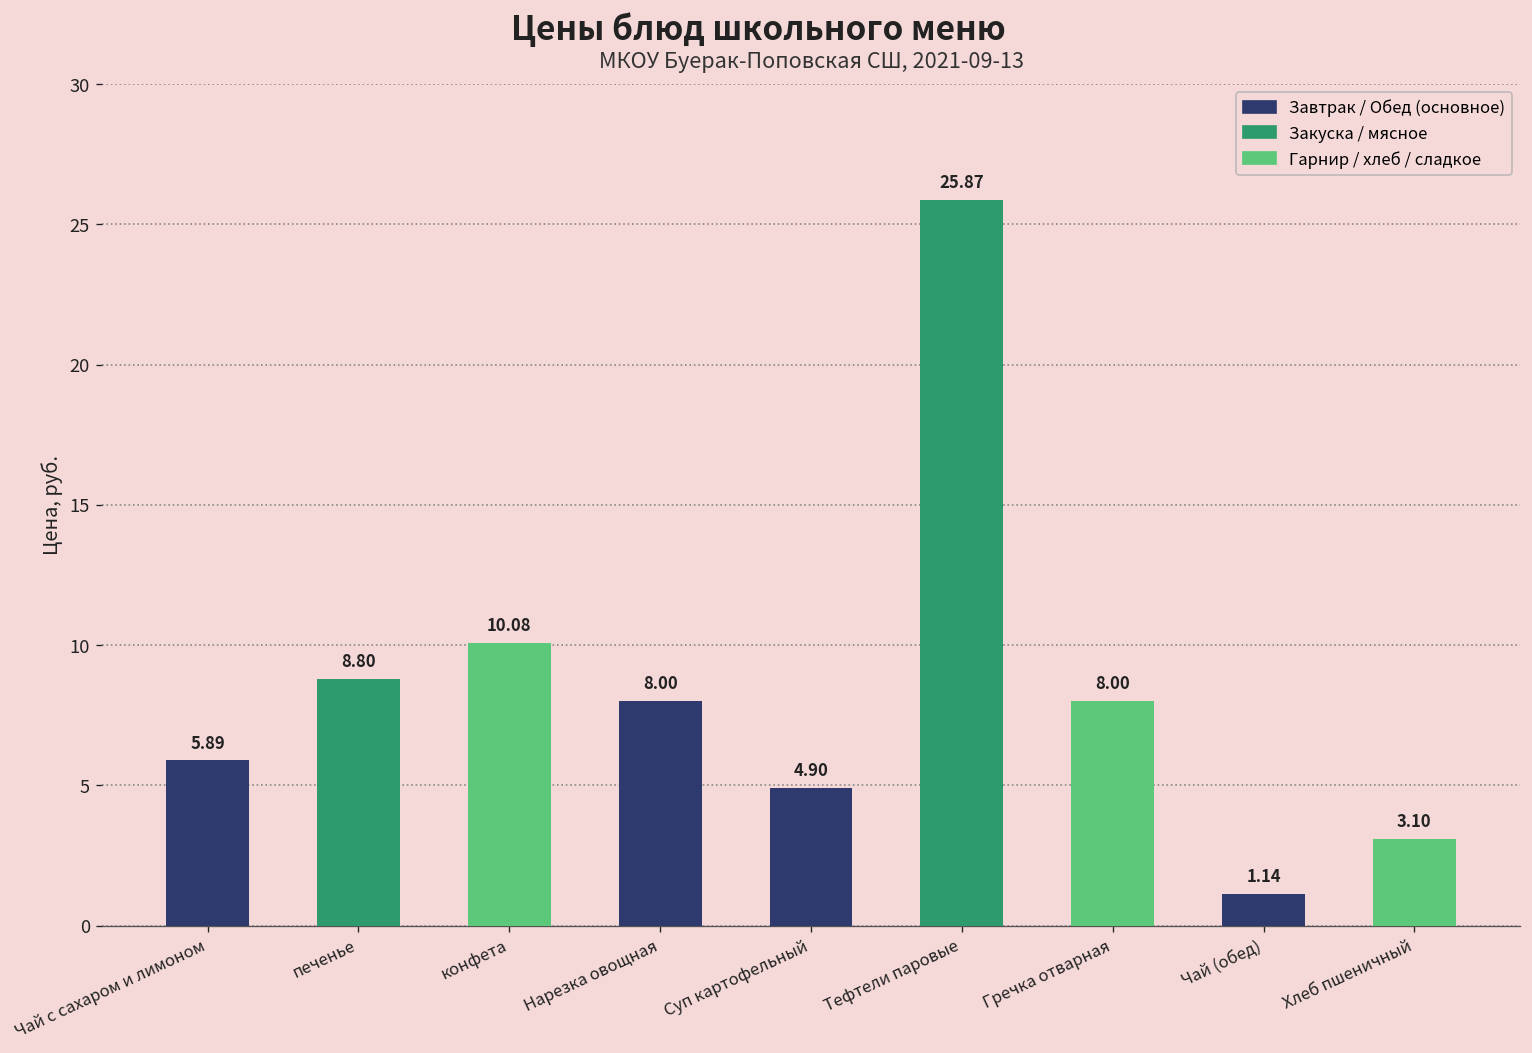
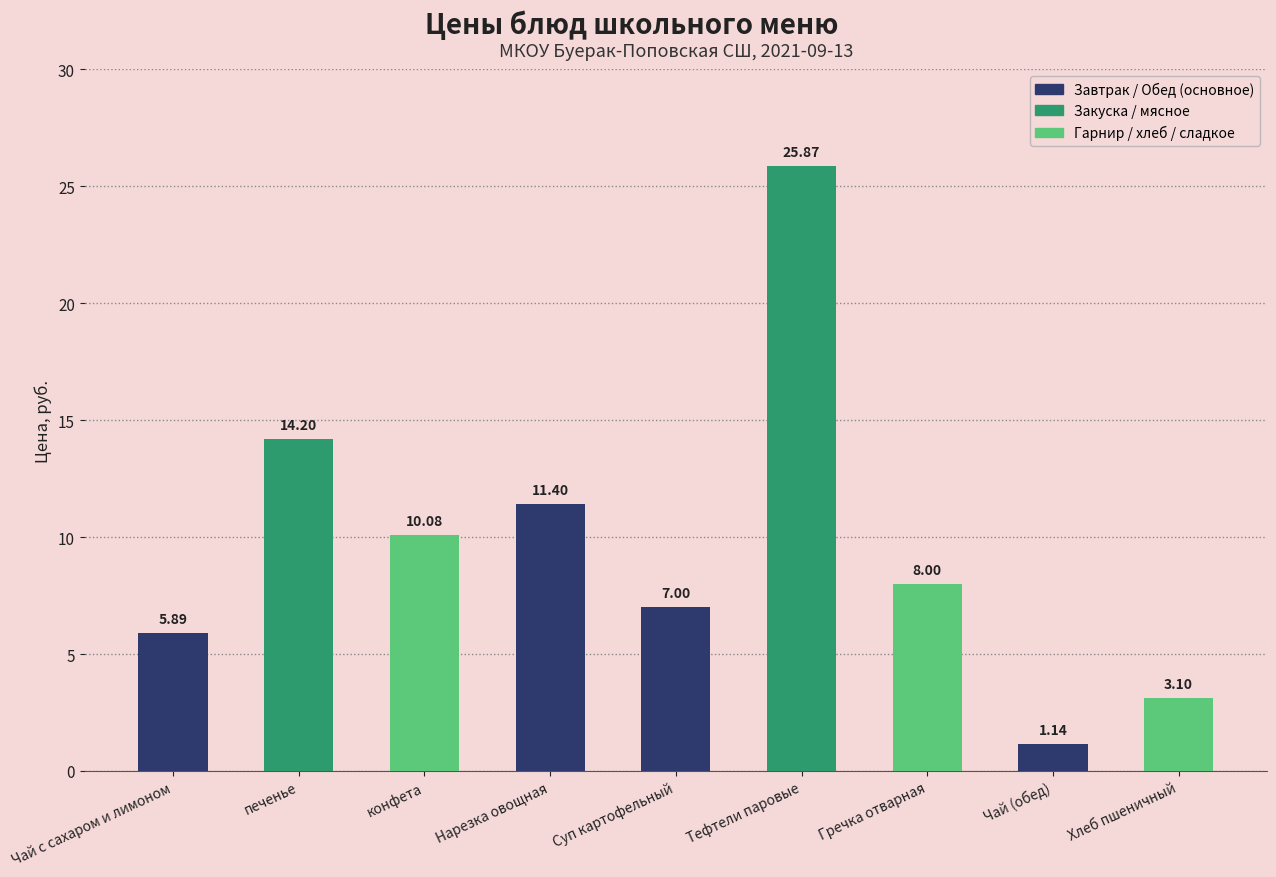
печенье: 8.80 -> 14.20
Нарезка овощная: 8.00 -> 11.40
Суп картофельный: 4.90 -> 7.00
